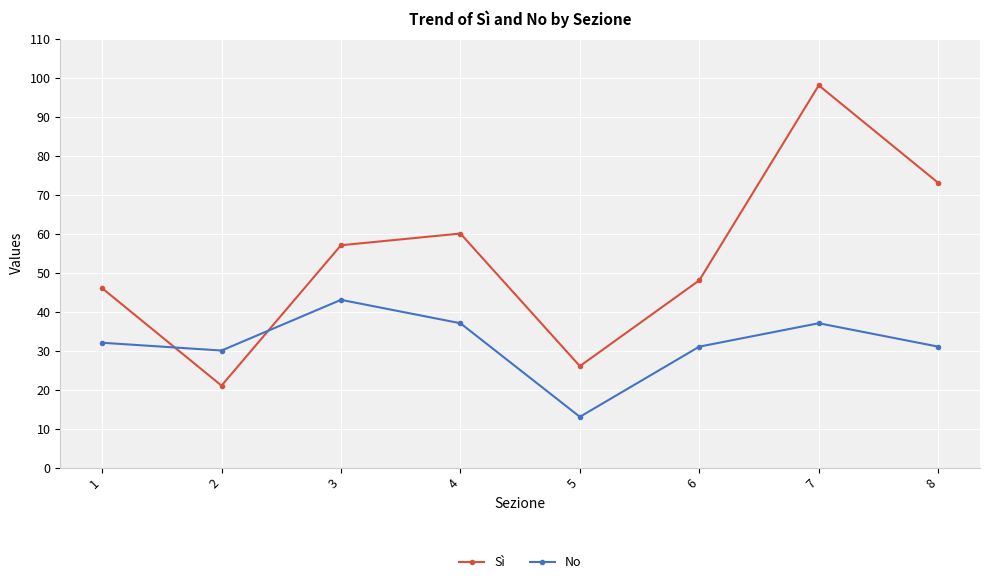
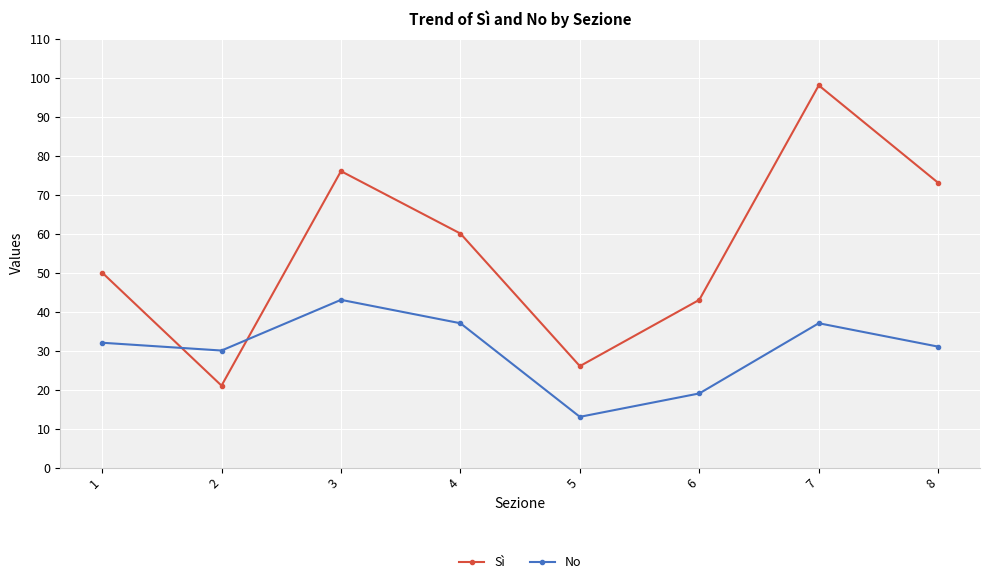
Sì, 1: 46 -> 50
Sì, 3: 57 -> 76
Sì, 6: 48 -> 43
No, 6: 31 -> 19
